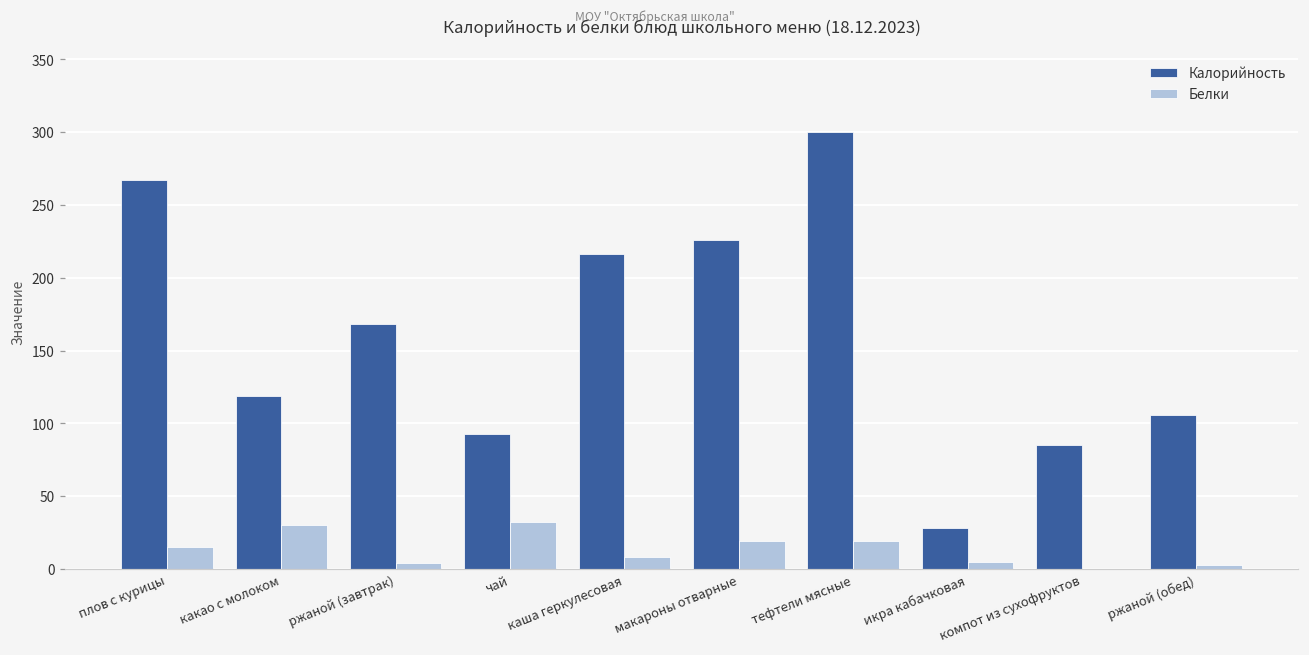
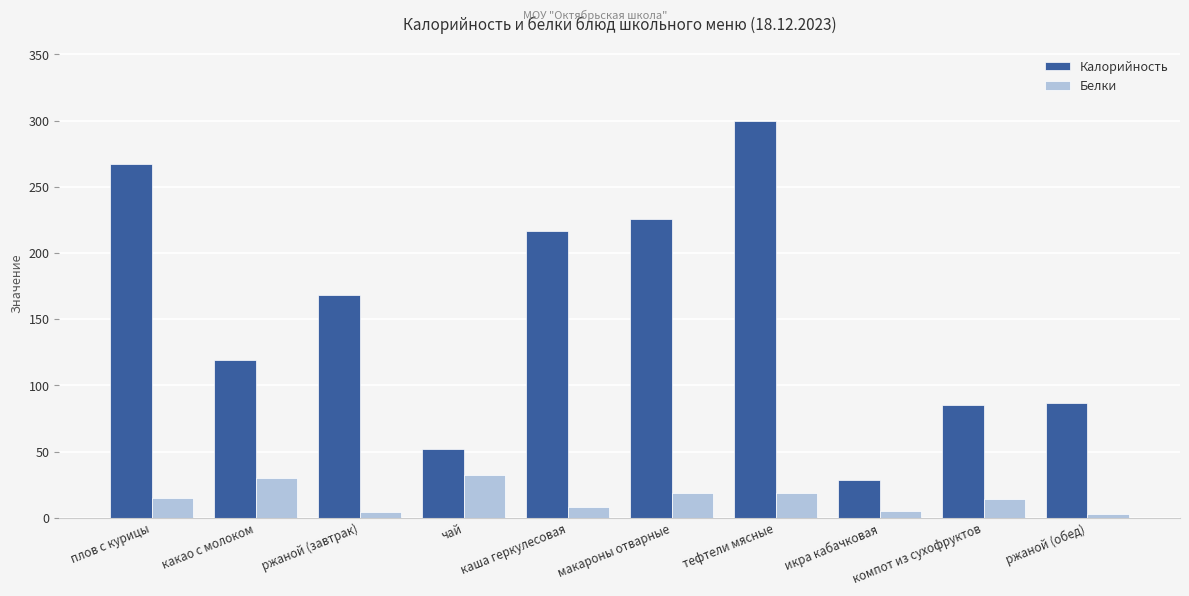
Калорийность, чай: 93 -> 52
Белки, компот из сухофруктов: 0 -> 14
Калорийность, ржаной (обед): 106 -> 87
